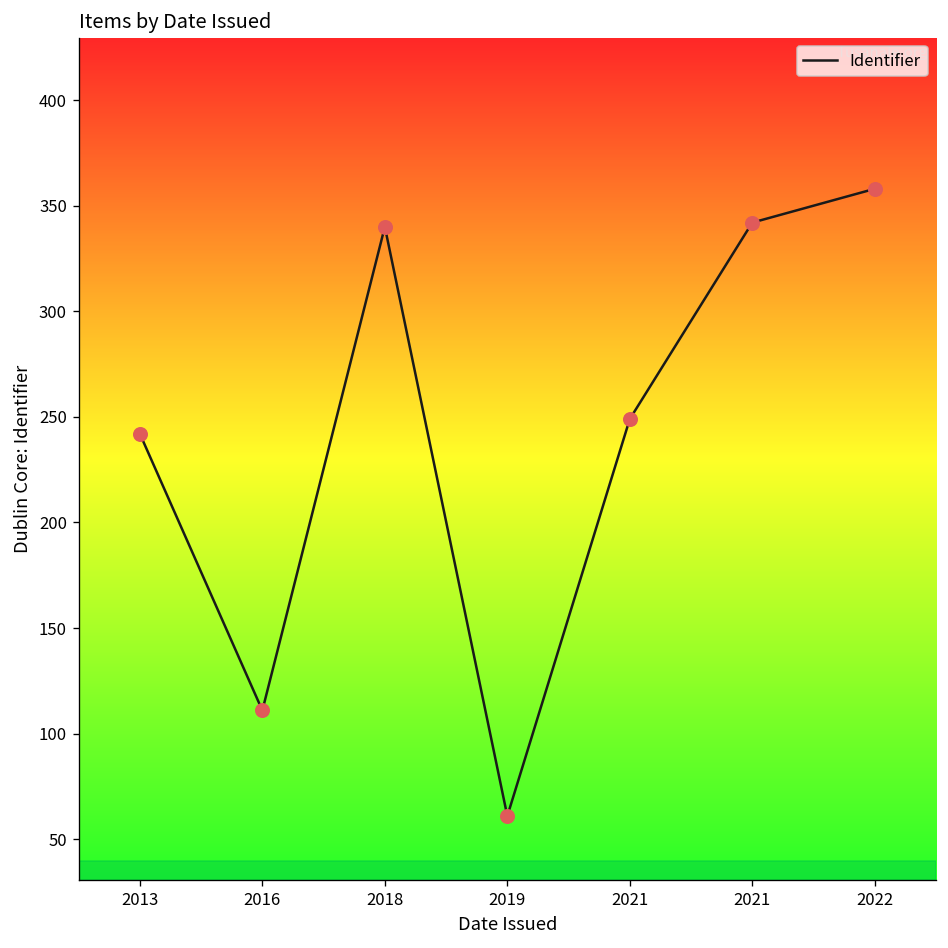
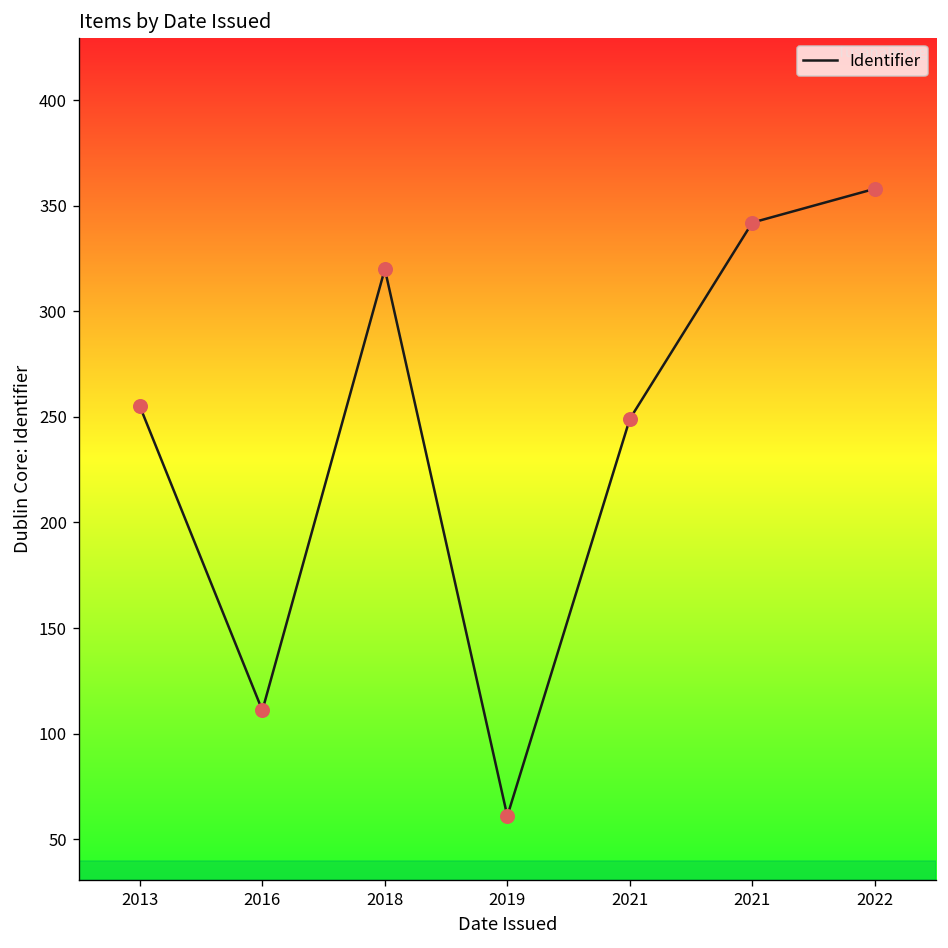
2013: 242 -> 255
2018: 340 -> 320
